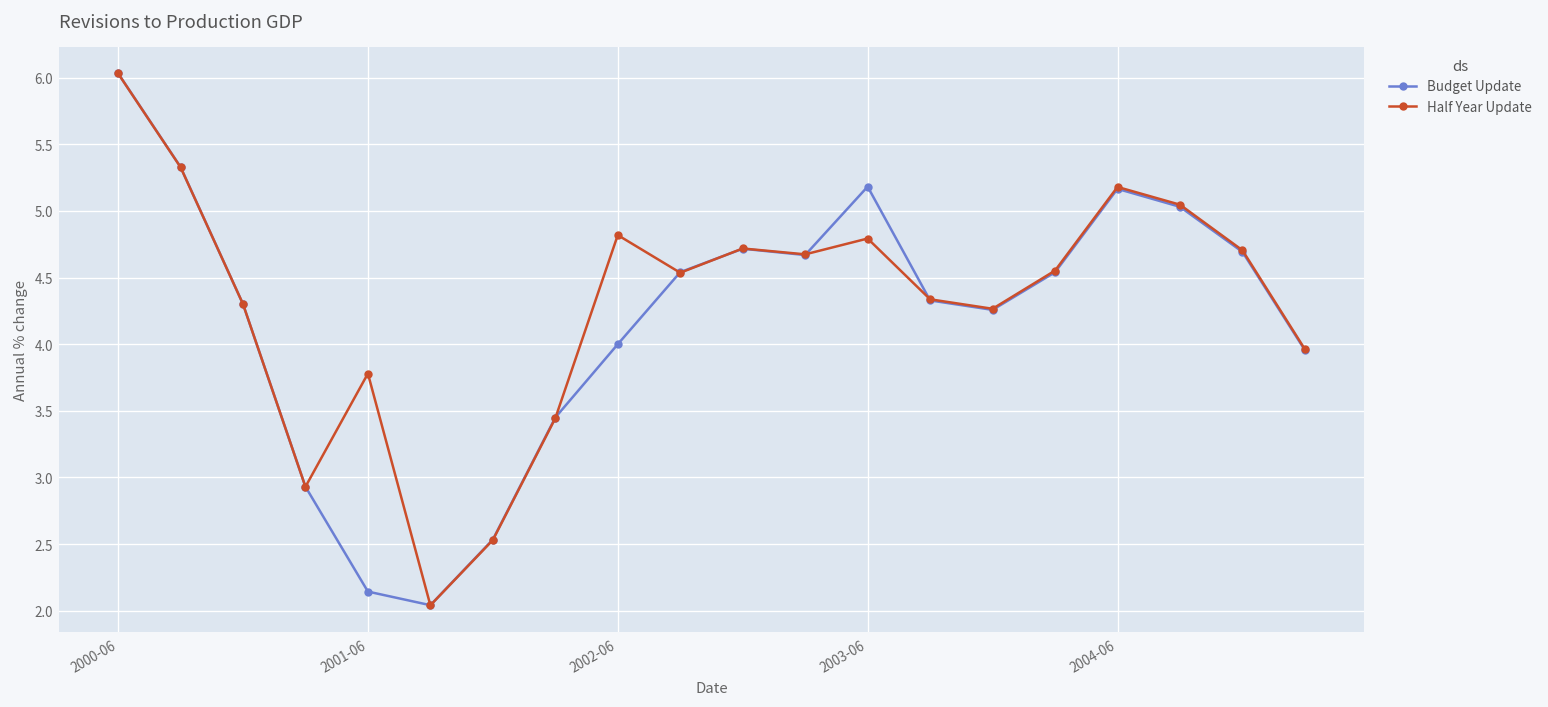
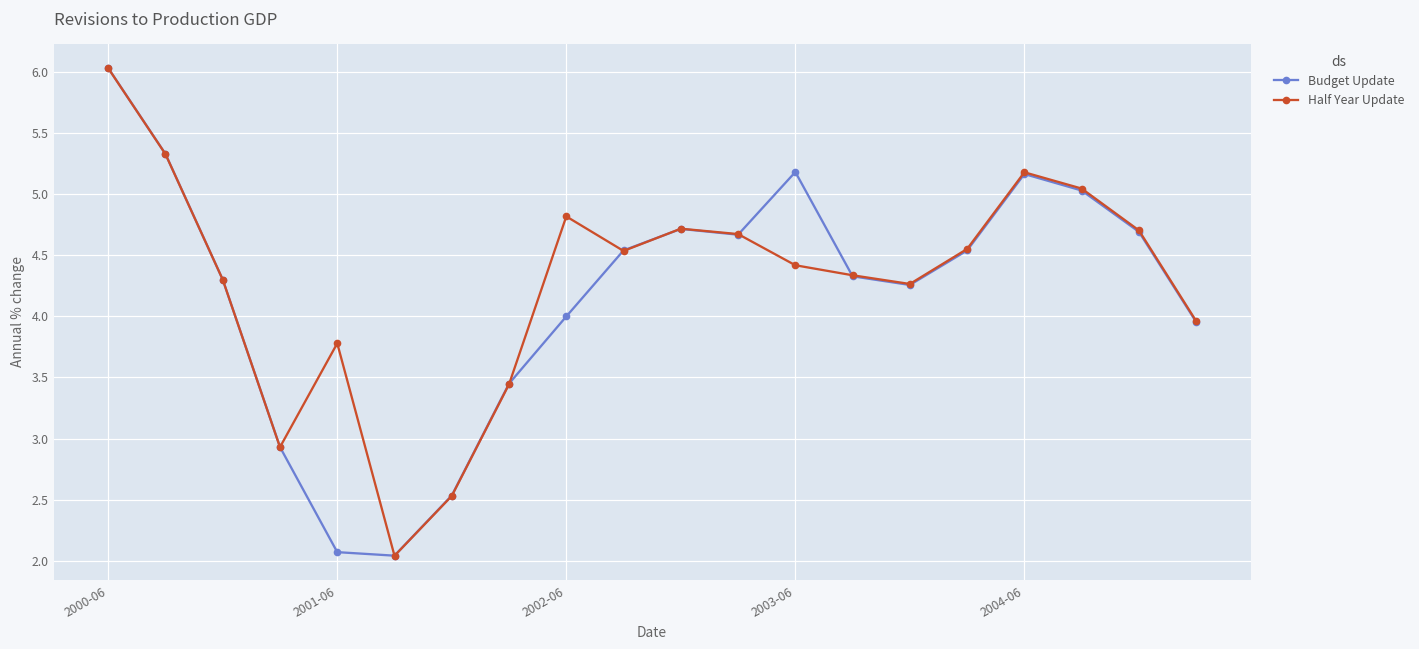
Budget Update, 2001-06: 2.14 -> 2.07
Half Year Update, 2003-06: 4.79 -> 4.42
